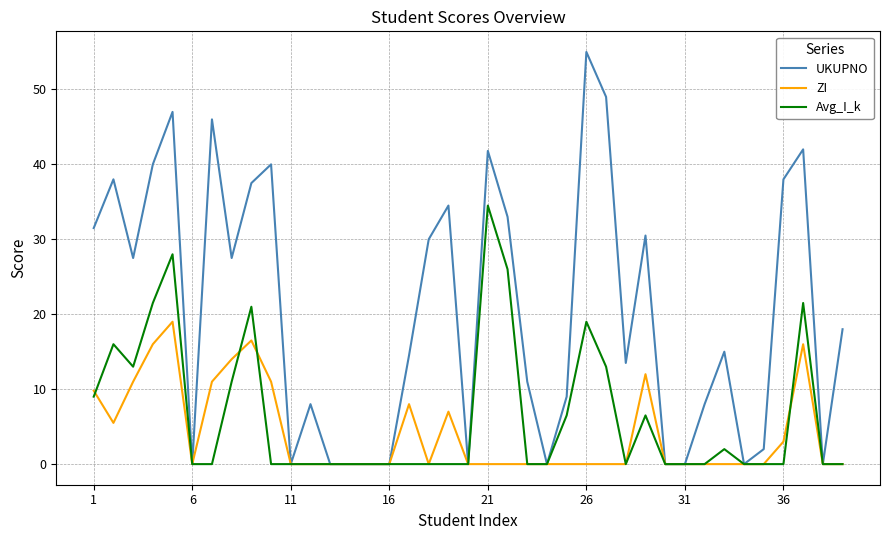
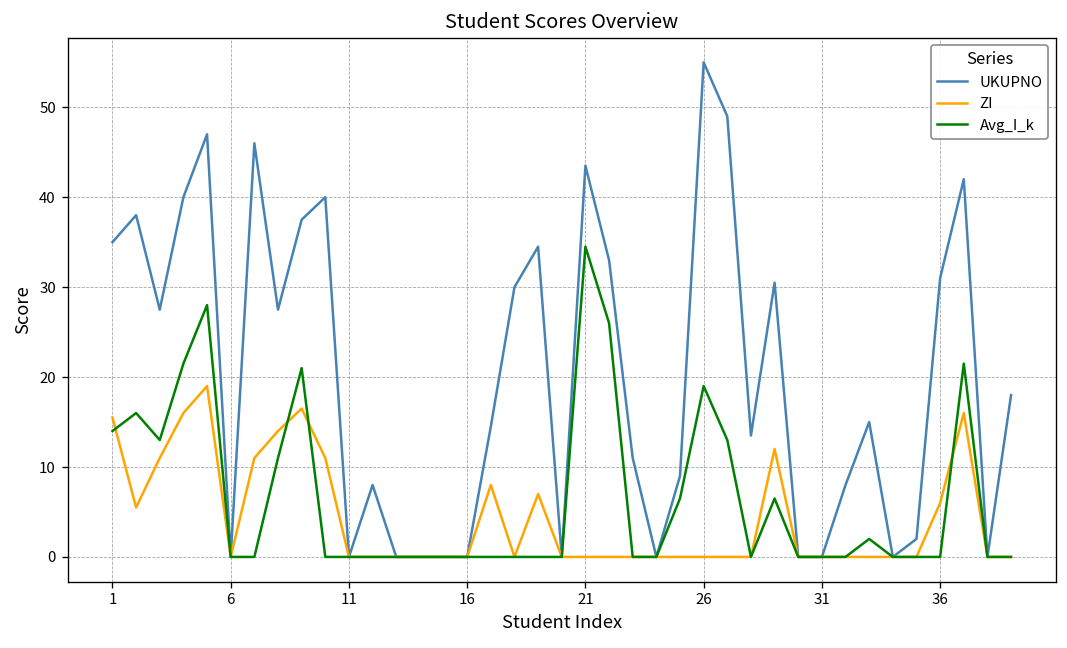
UKUPNO, 1: 32 -> 35
ZI, 1: 10 -> 16
Avg_I_k, 1: 9 -> 14
UKUPNO, 21: 42 -> 44
UKUPNO, 36: 38 -> 31
ZI, 36: 3 -> 6
